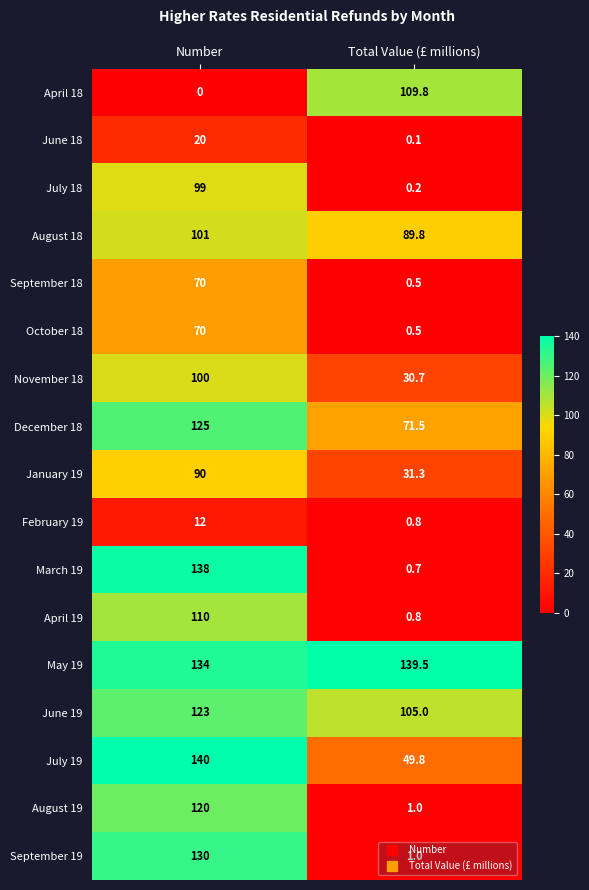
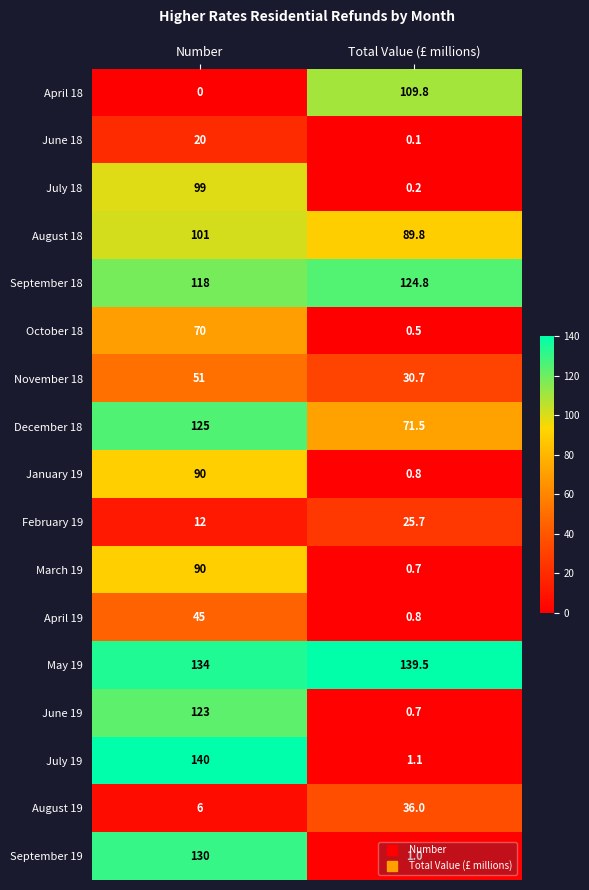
September 18, Number: 70 -> 118
September 18, Total Value (£ millions): 0.5 -> 124.8
November 18, Number: 100 -> 51
January 19, Total Value (£ millions): 31.3 -> 0.8
February 19, Total Value (£ millions): 0.8 -> 25.7
March 19, Number: 138 -> 90
April 19, Number: 110 -> 45
June 19, Total Value (£ millions): 105.0 -> 0.7
July 19, Total Value (£ millions): 49.8 -> 1.1
August 19, Number: 120 -> 6
August 19, Total Value (£ millions): 1.0 -> 36.0
